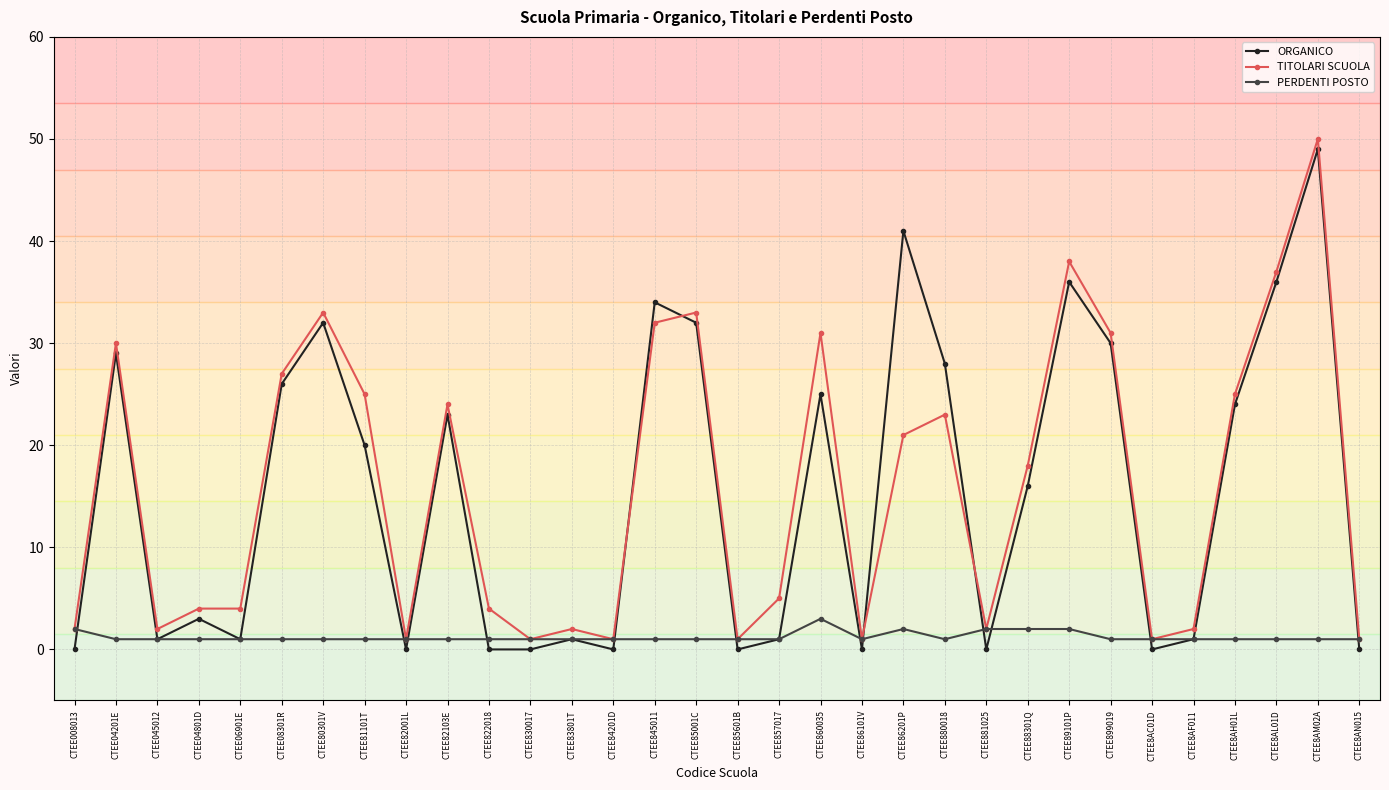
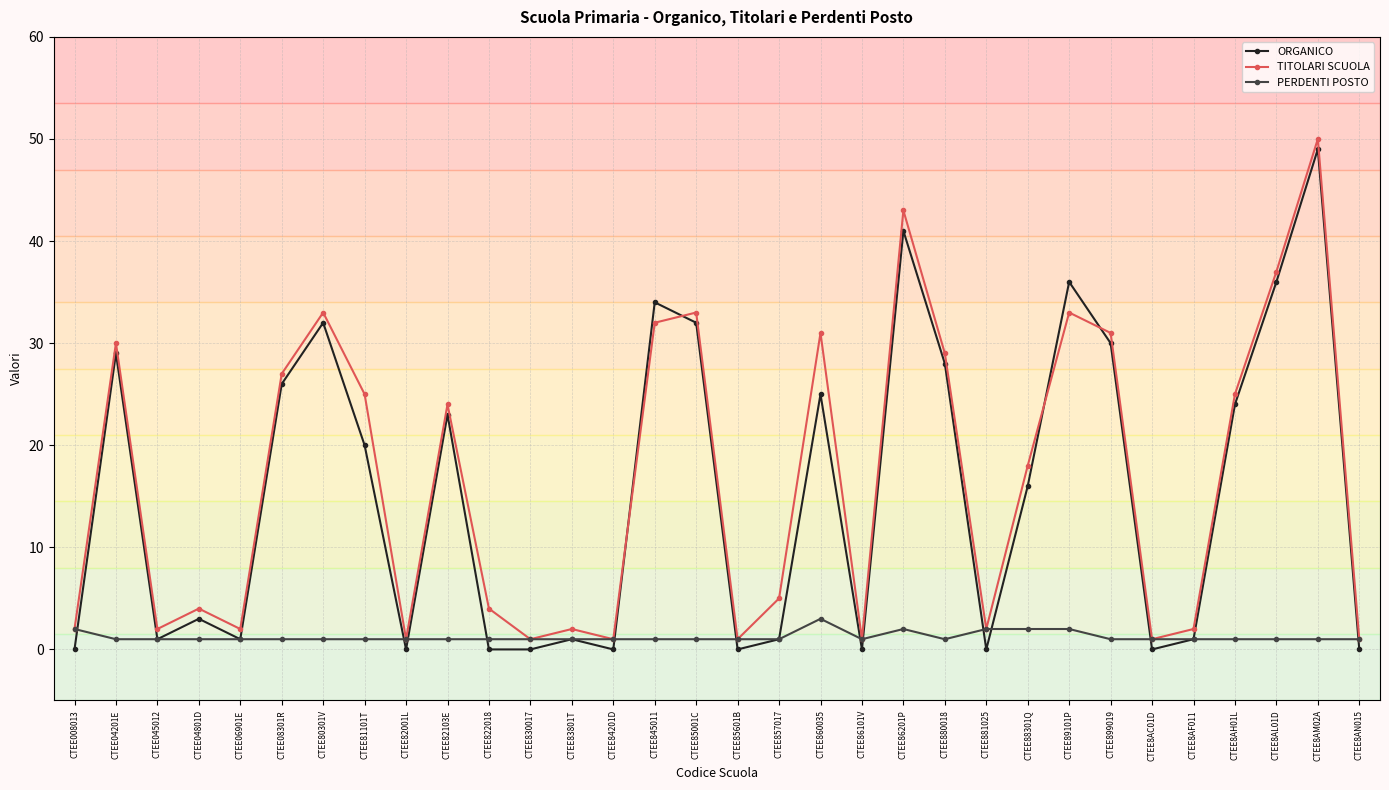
TITOLARI SCUOLA, CTEE06901E: 4 -> 2
TITOLARI SCUOLA, CTEE86201P: 21 -> 43
TITOLARI SCUOLA, CTEE880018: 23 -> 29
TITOLARI SCUOLA, CTEE89101P: 38 -> 33
